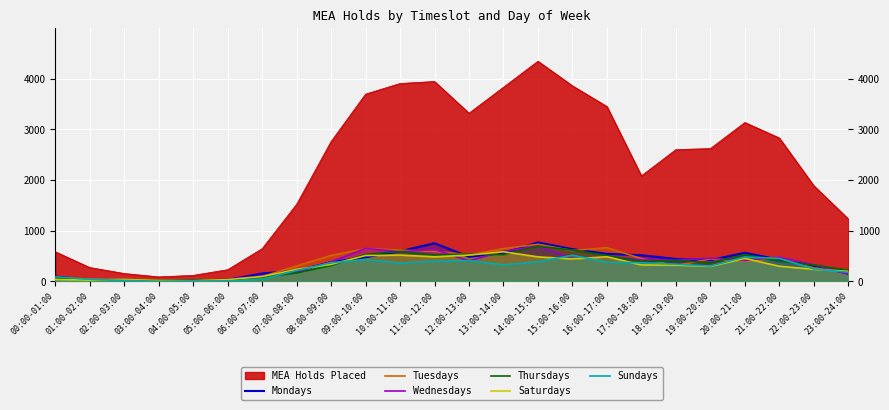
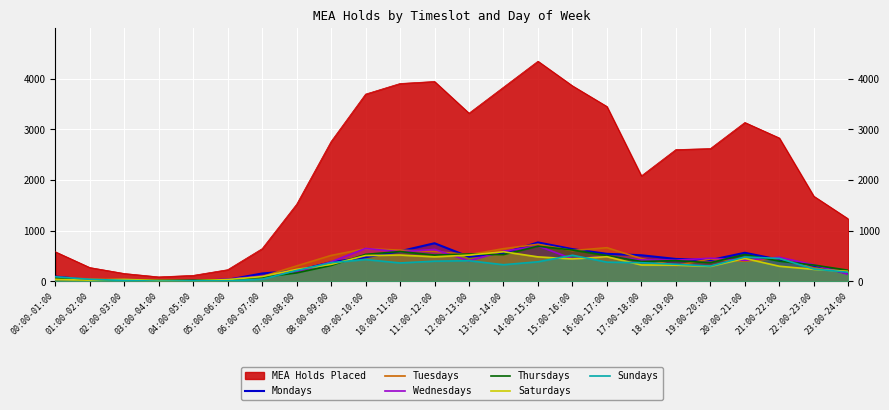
MEA Holds Placed, 22:00-23:00: 1900 -> 1700
